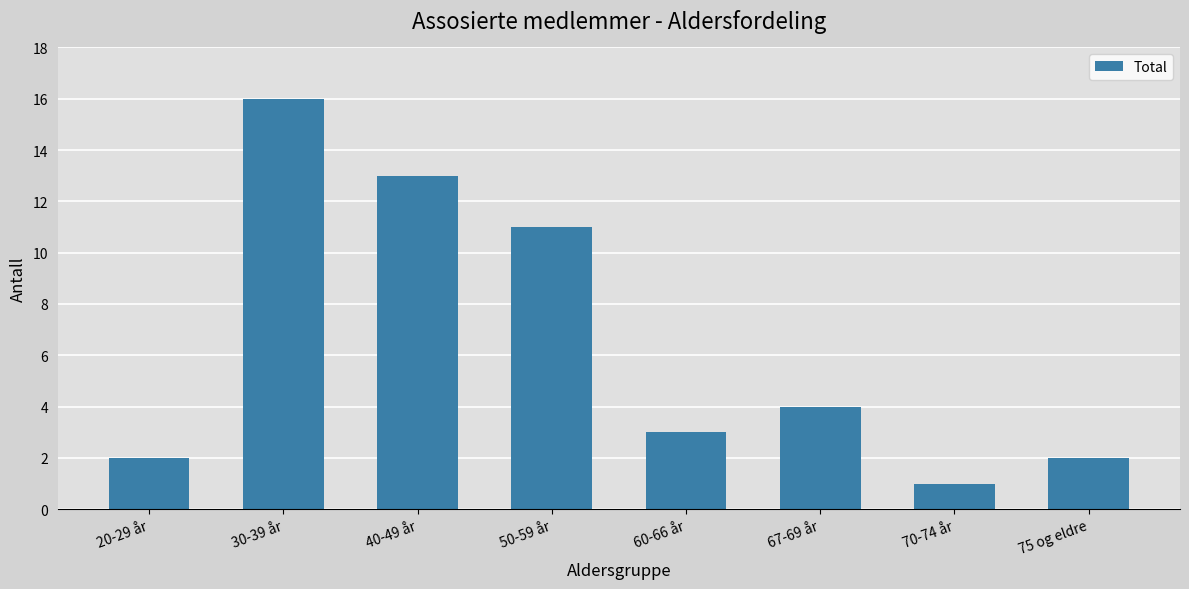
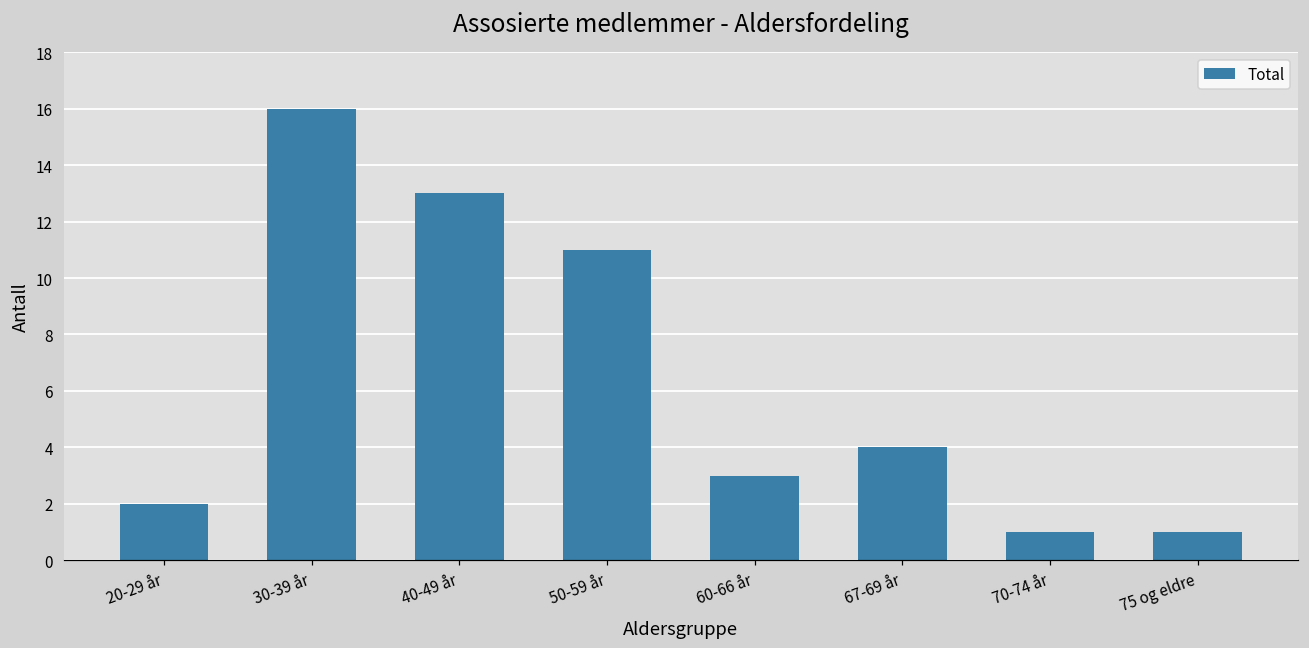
75 og eldre: 2 -> 1
